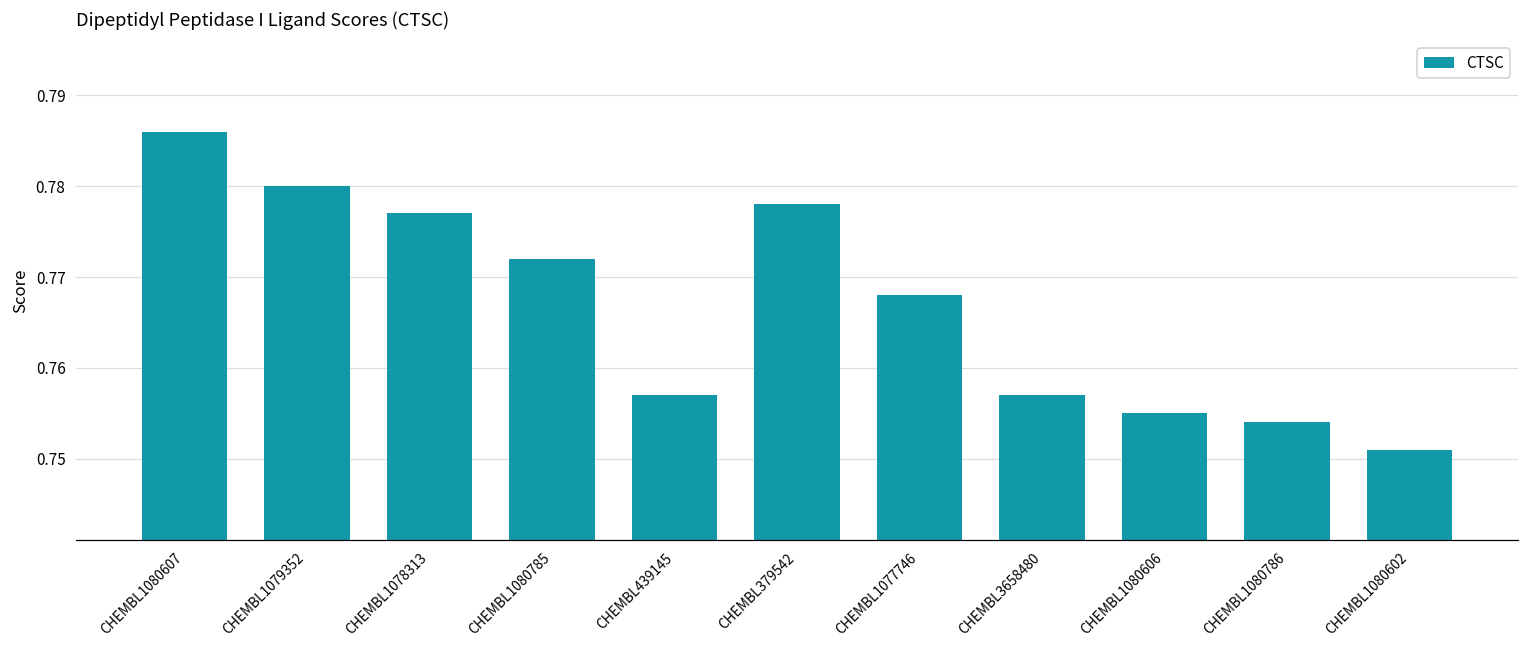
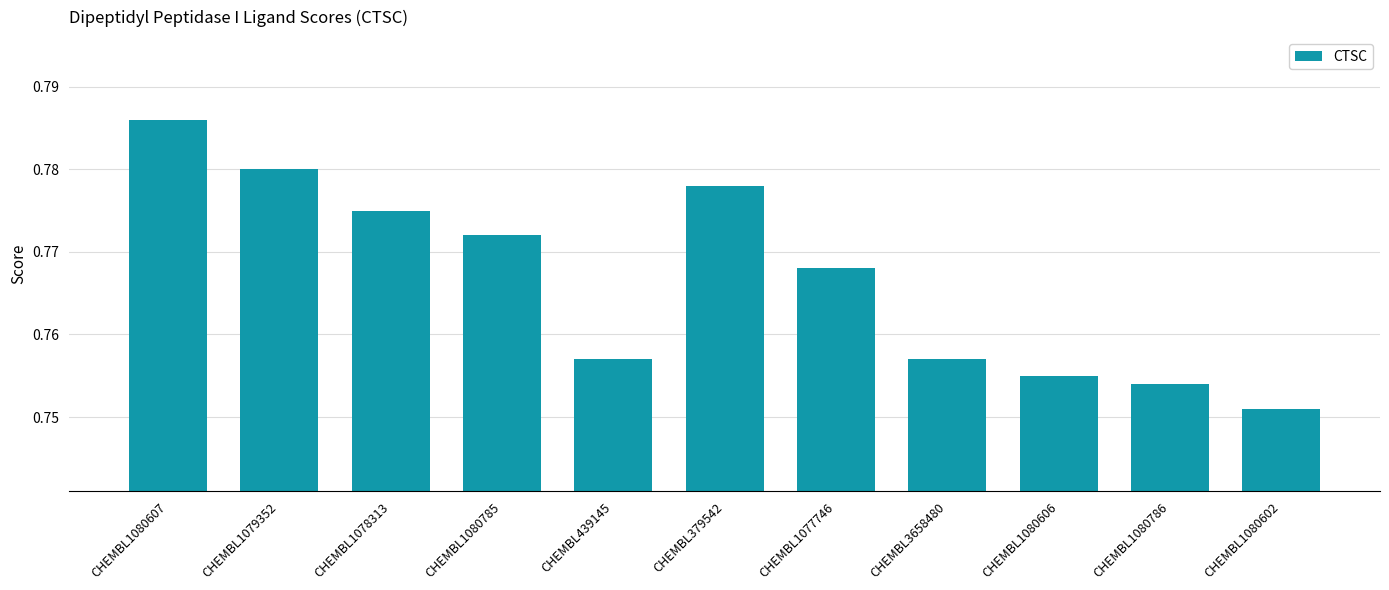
CHEMBL1078313: 0.777 -> 0.775
